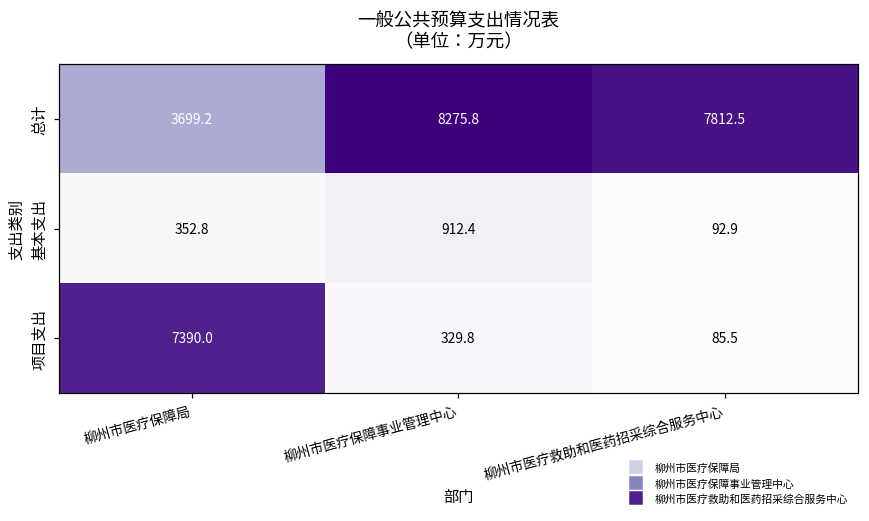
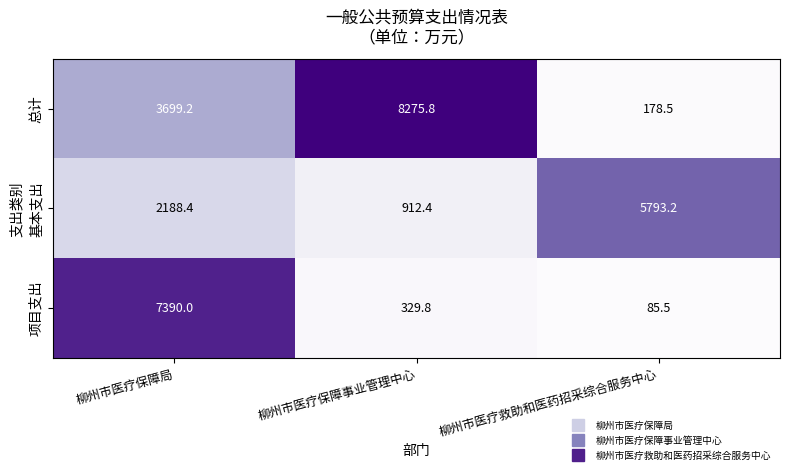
总计, 柳州市医疗救助和医药招采综合服务中心: 7812.5 -> 178.5
基本支出, 柳州市医疗保障局: 352.8 -> 2188.4
基本支出, 柳州市医疗救助和医药招采综合服务中心: 92.9 -> 5793.2
